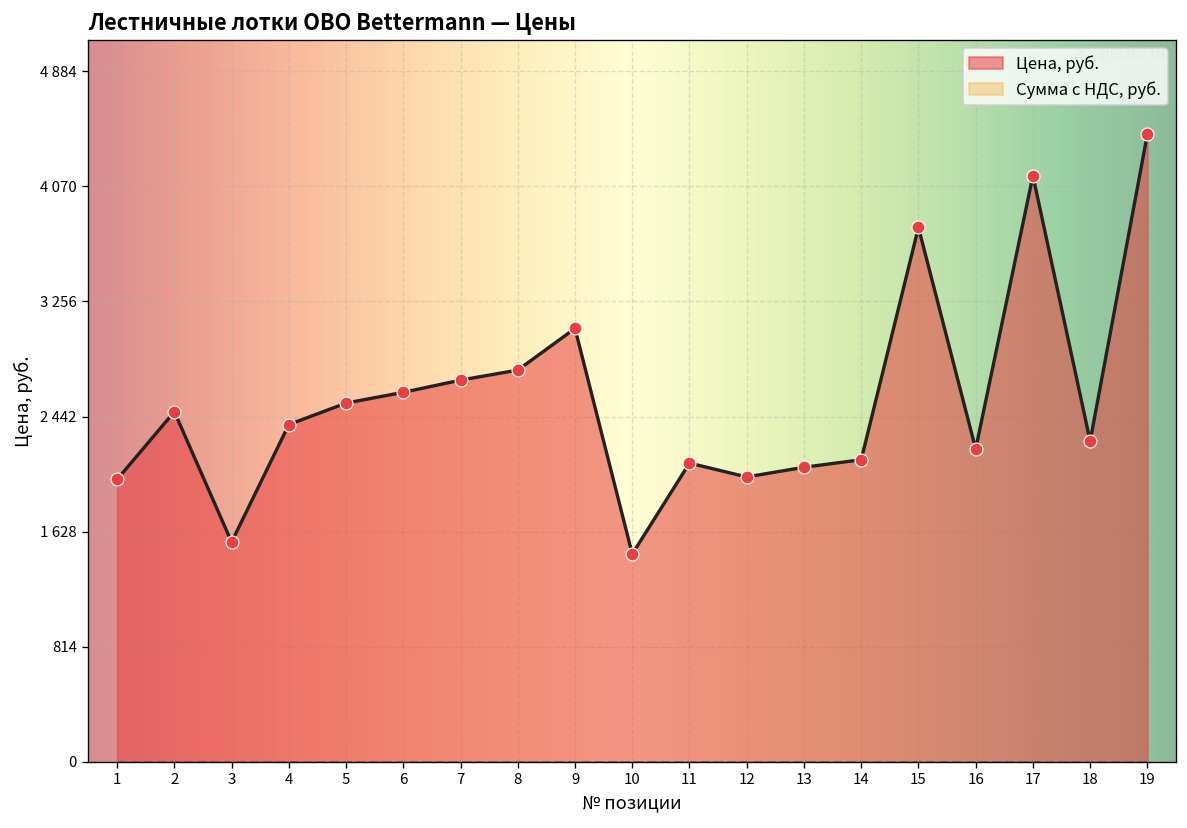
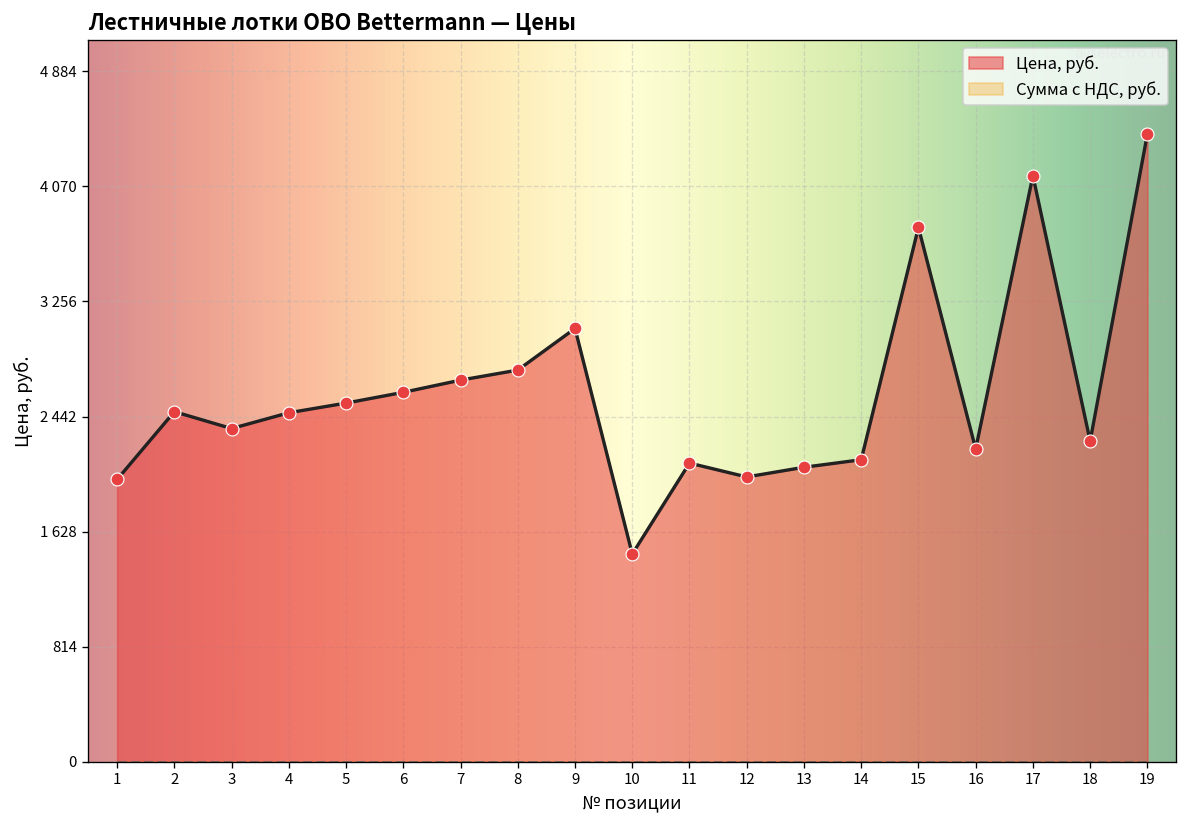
Цена, руб., 3: 1550 -> 2360
Цена, руб., 4: 2390 -> 2470
